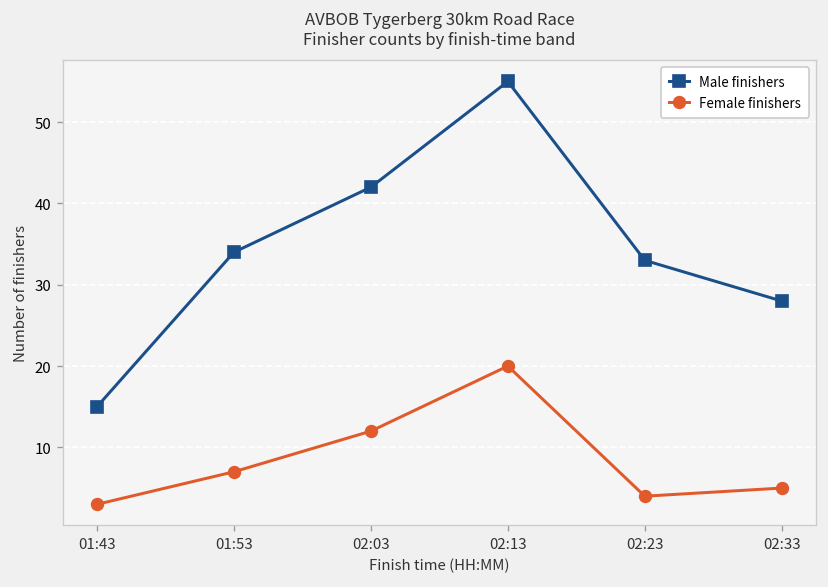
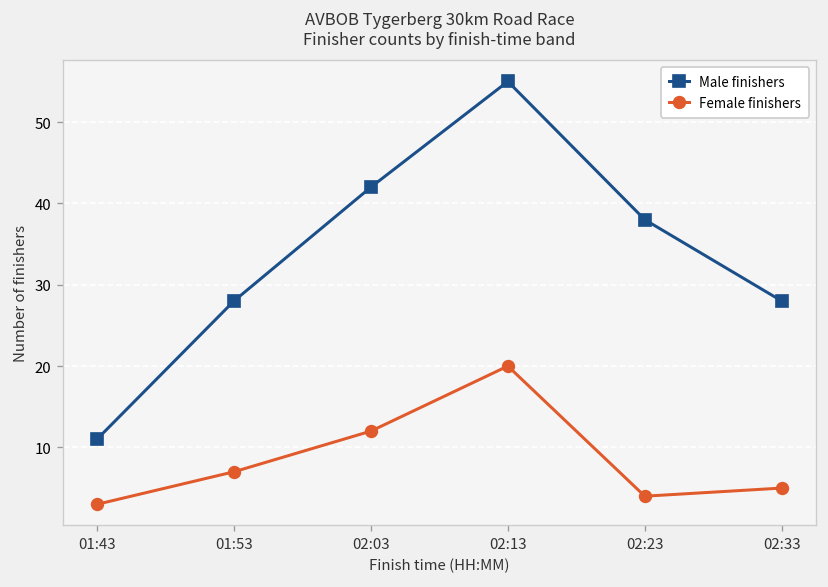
Male finishers, 01:43: 15 -> 11
Male finishers, 01:53: 34 -> 28
Male finishers, 02:23: 33 -> 38
